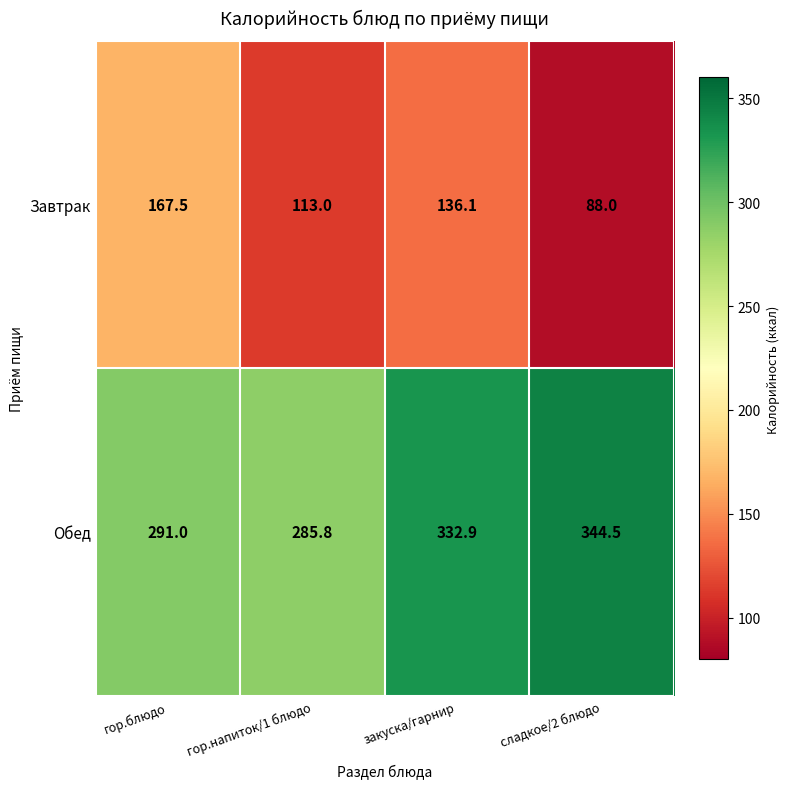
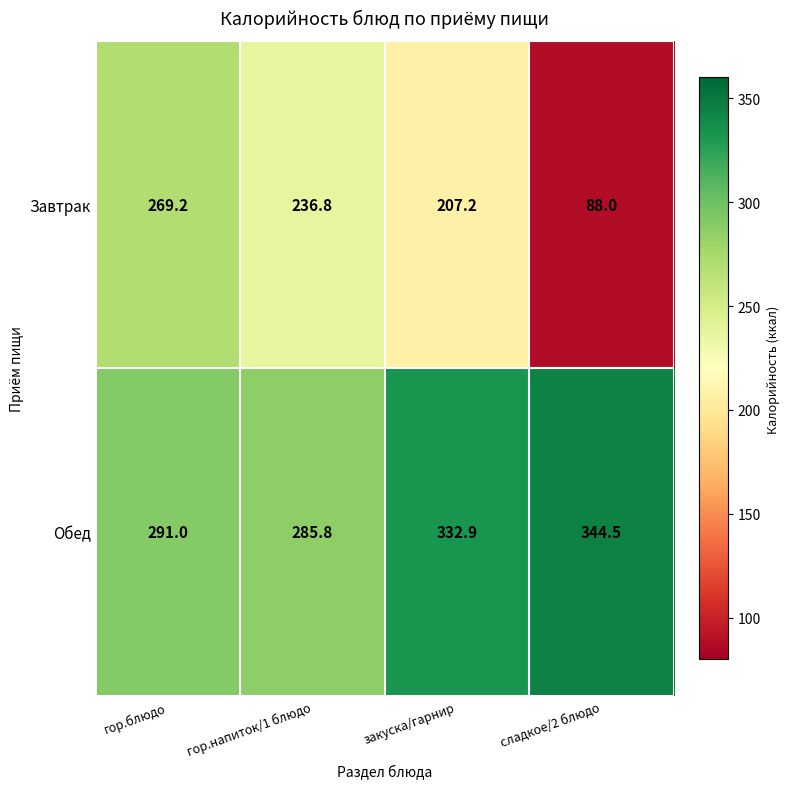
Завтрак, гор.блюдо: 167.5 -> 269.2
Завтрак, гор.напиток/1 блюдо: 113.0 -> 236.8
Завтрак, закуска/гарнир: 136.1 -> 207.2
